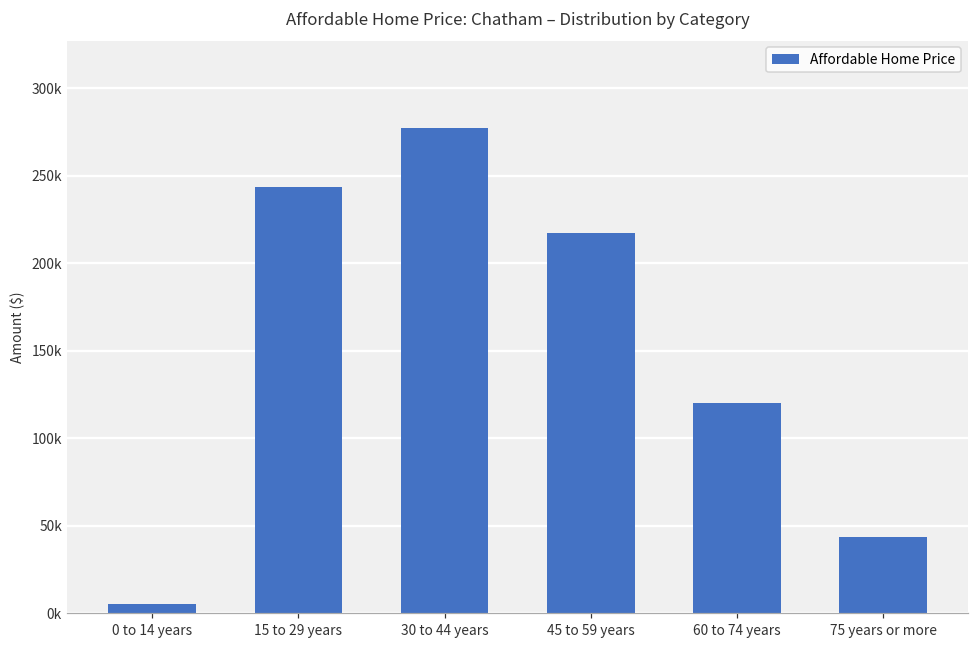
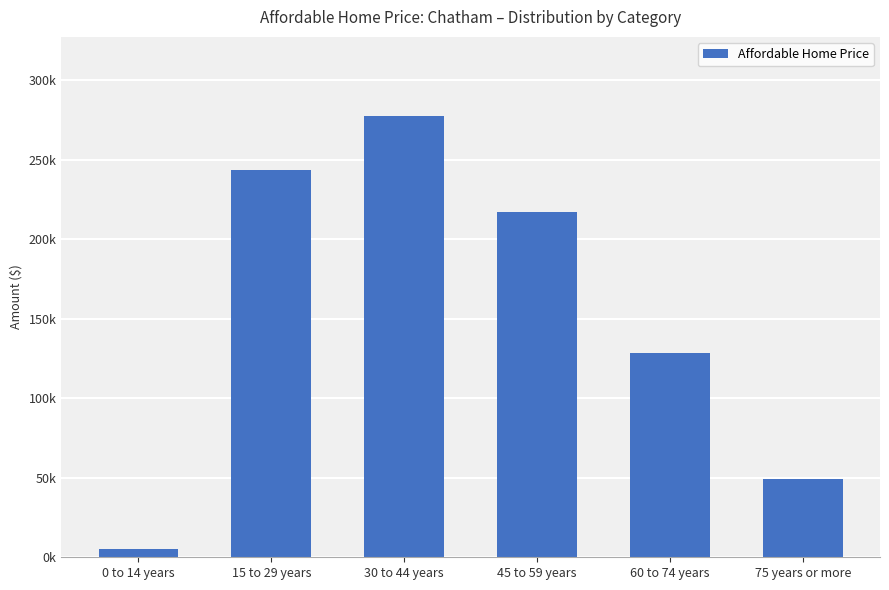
60 to 74 years: 120000 -> 129000
75 years or more: 44000 -> 49000
